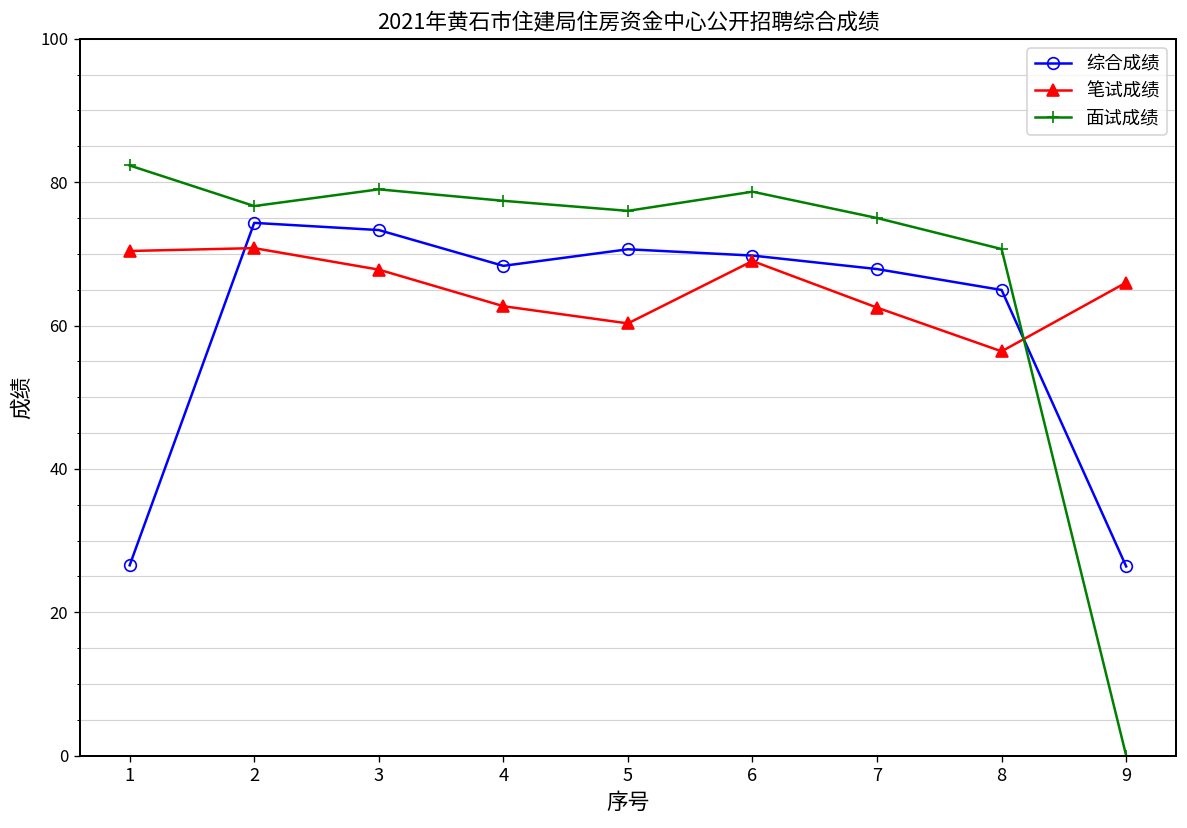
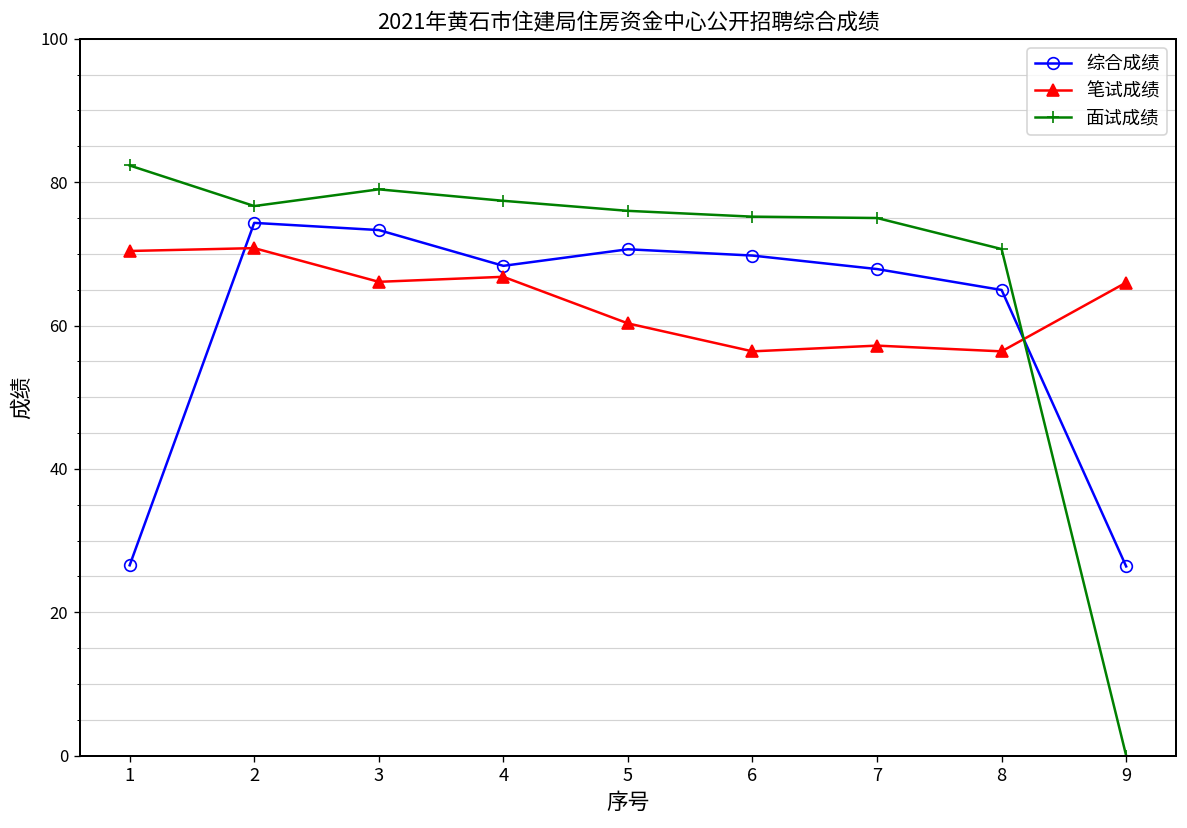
笔试成绩, 3: 68 -> 66
笔试成绩, 4: 63 -> 67
笔试成绩, 6: 69 -> 56
面试成绩, 6: 79 -> 75
笔试成绩, 7: 63 -> 57
